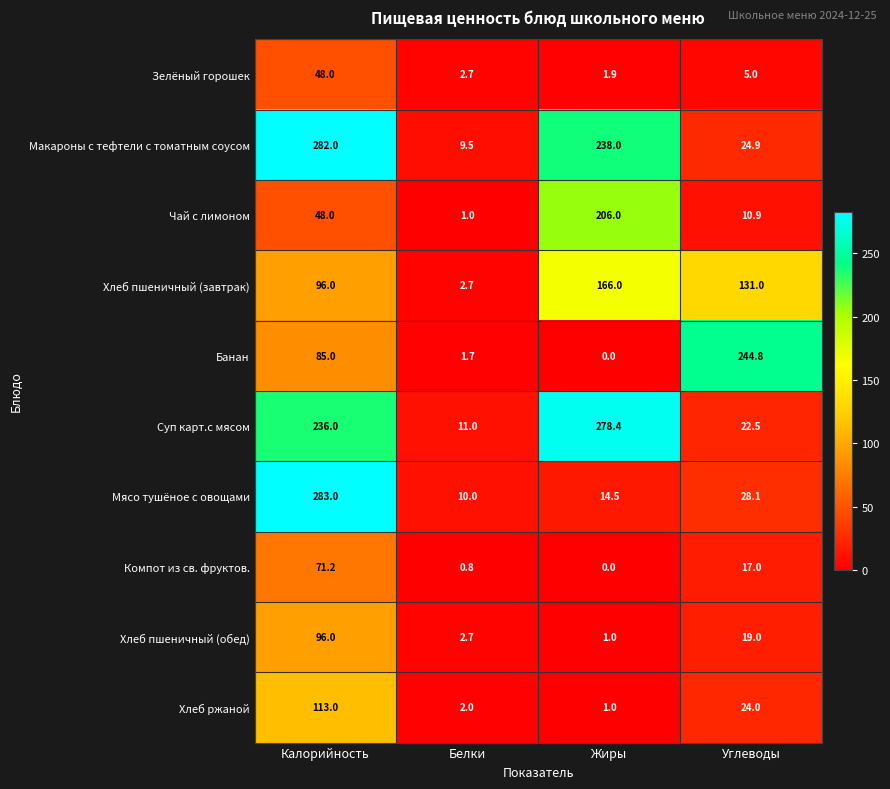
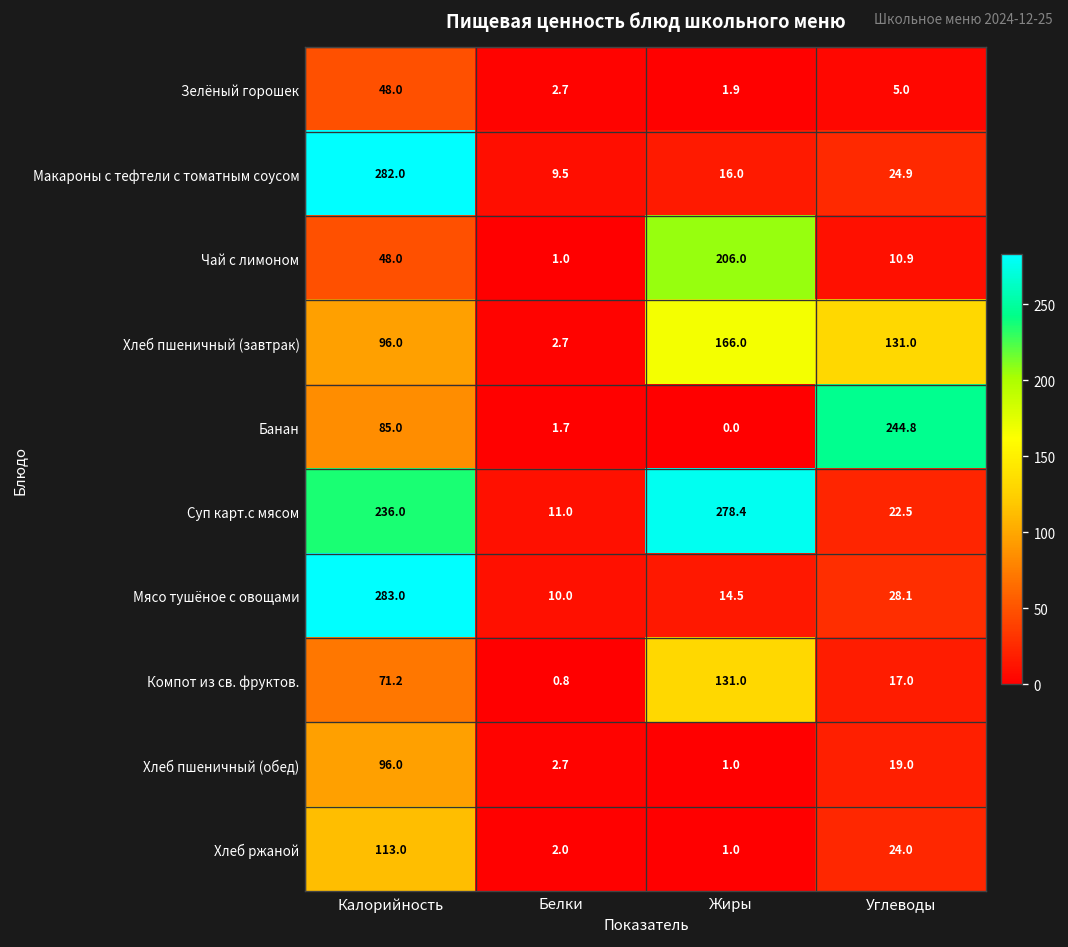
Макароны с тефтели с томатным соусом, Жиры: 238.0 -> 16.0
Компот из св. фруктов., Жиры: 0.0 -> 131.0
